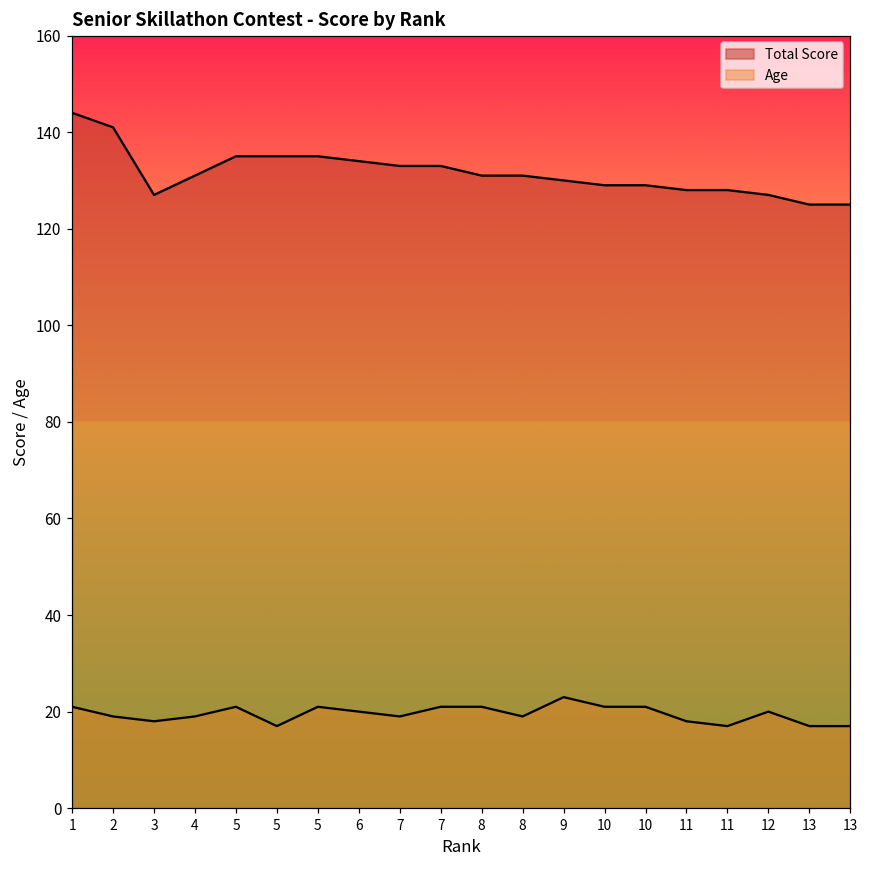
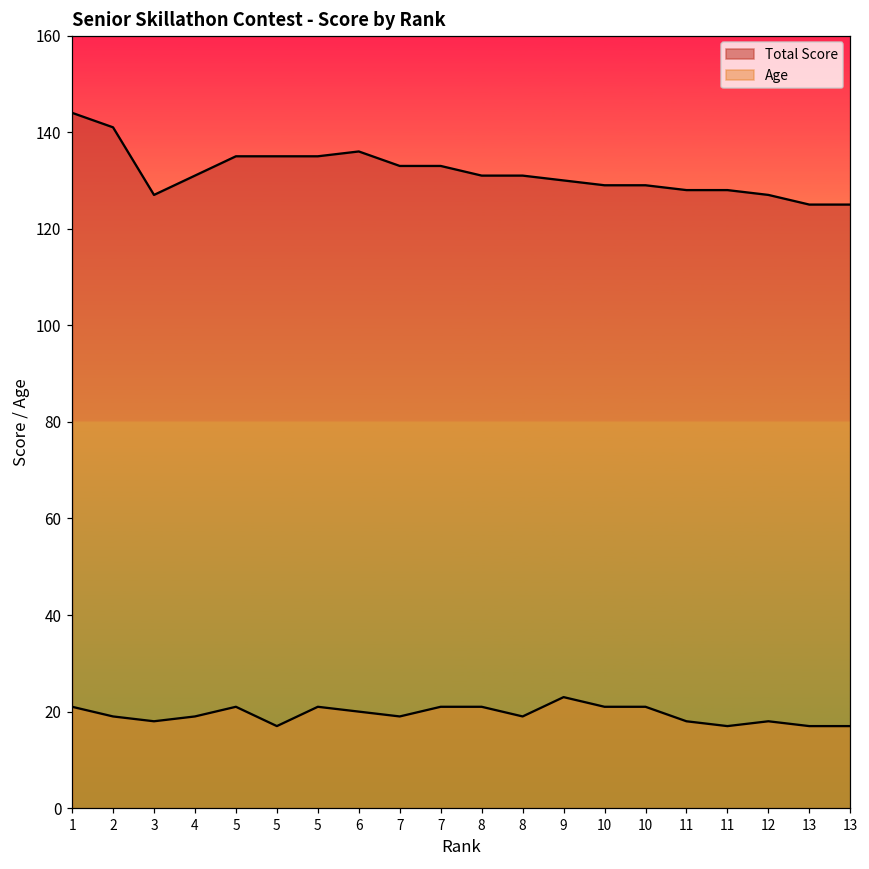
Total Score, 6: 134 -> 136
Age, 12: 20 -> 18
